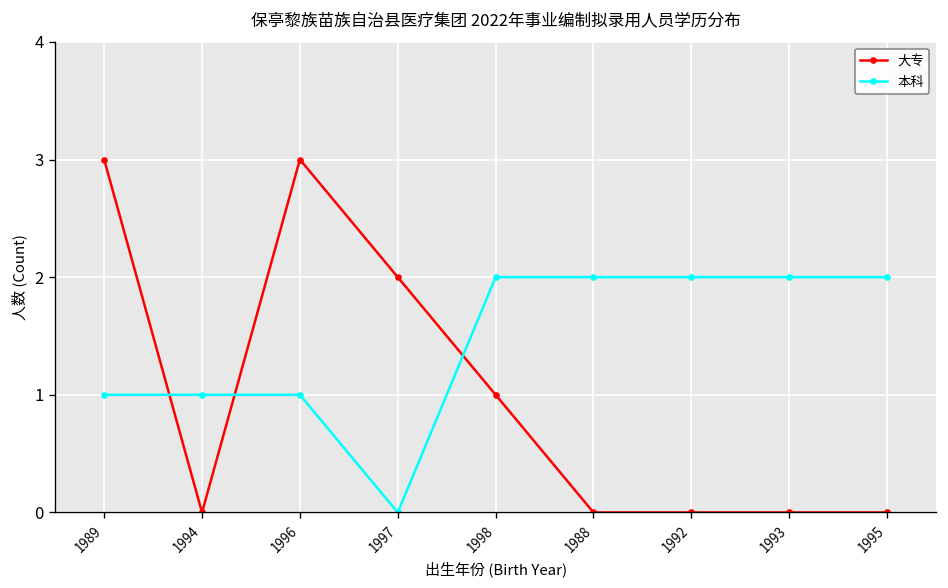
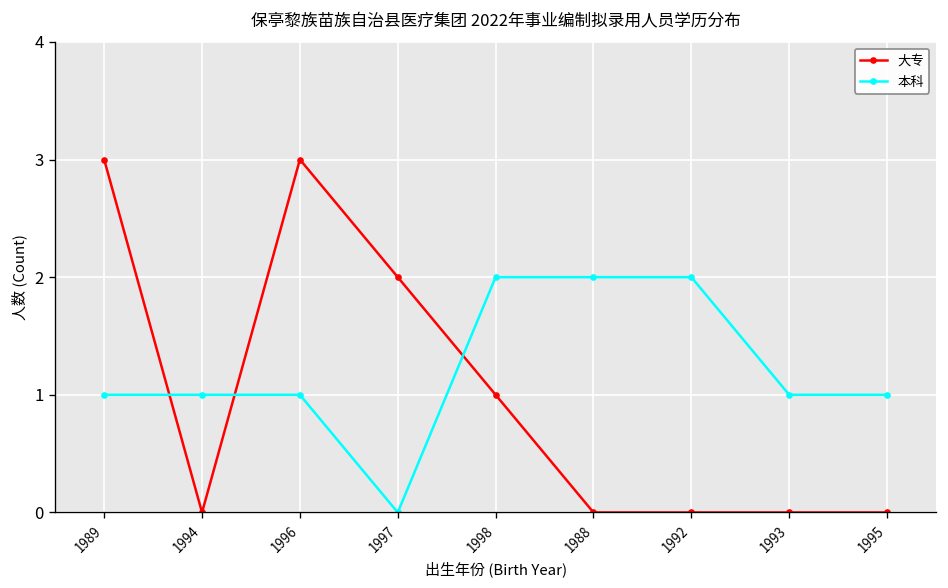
本科, 1993: 2 -> 1
本科, 1995: 2 -> 1
